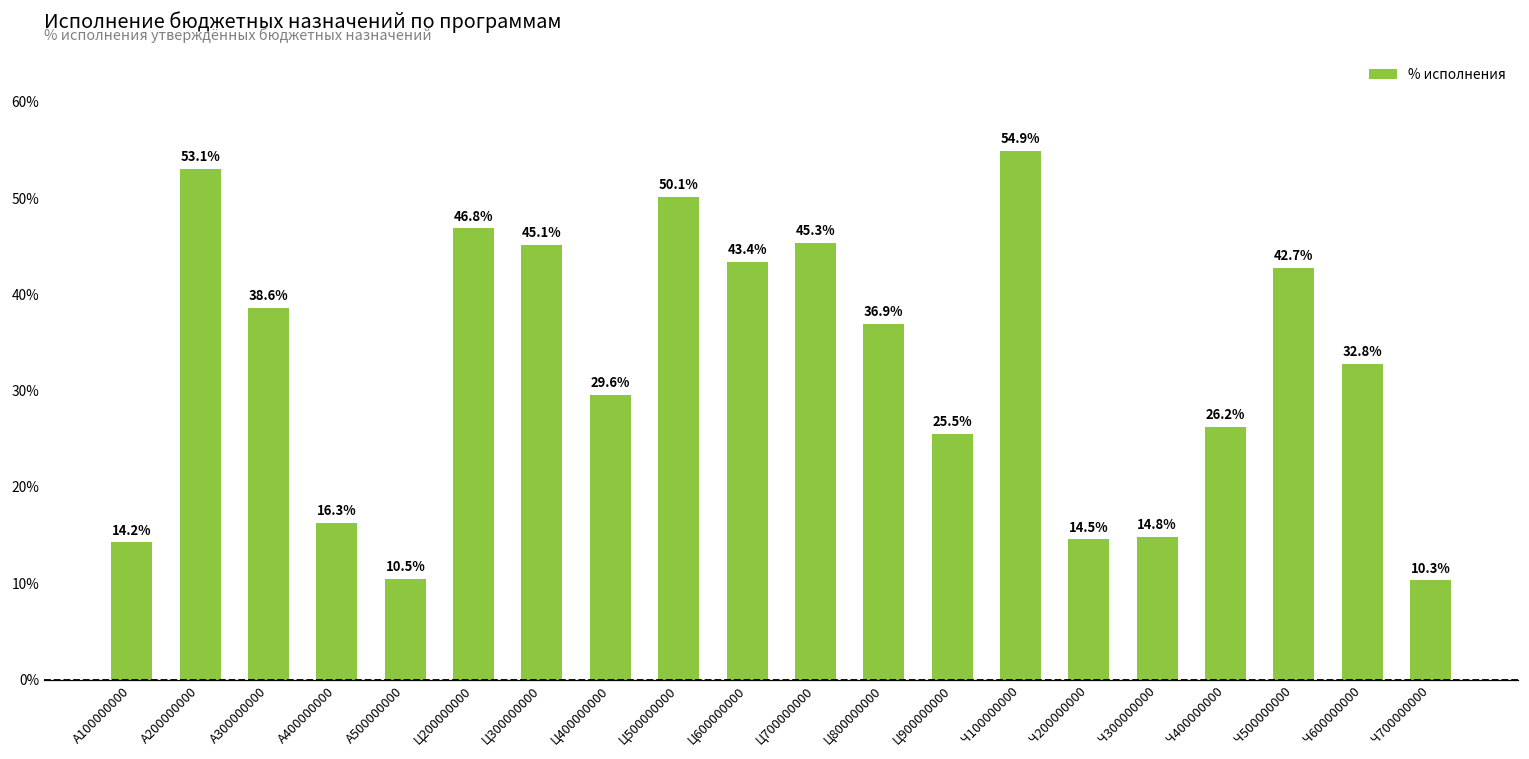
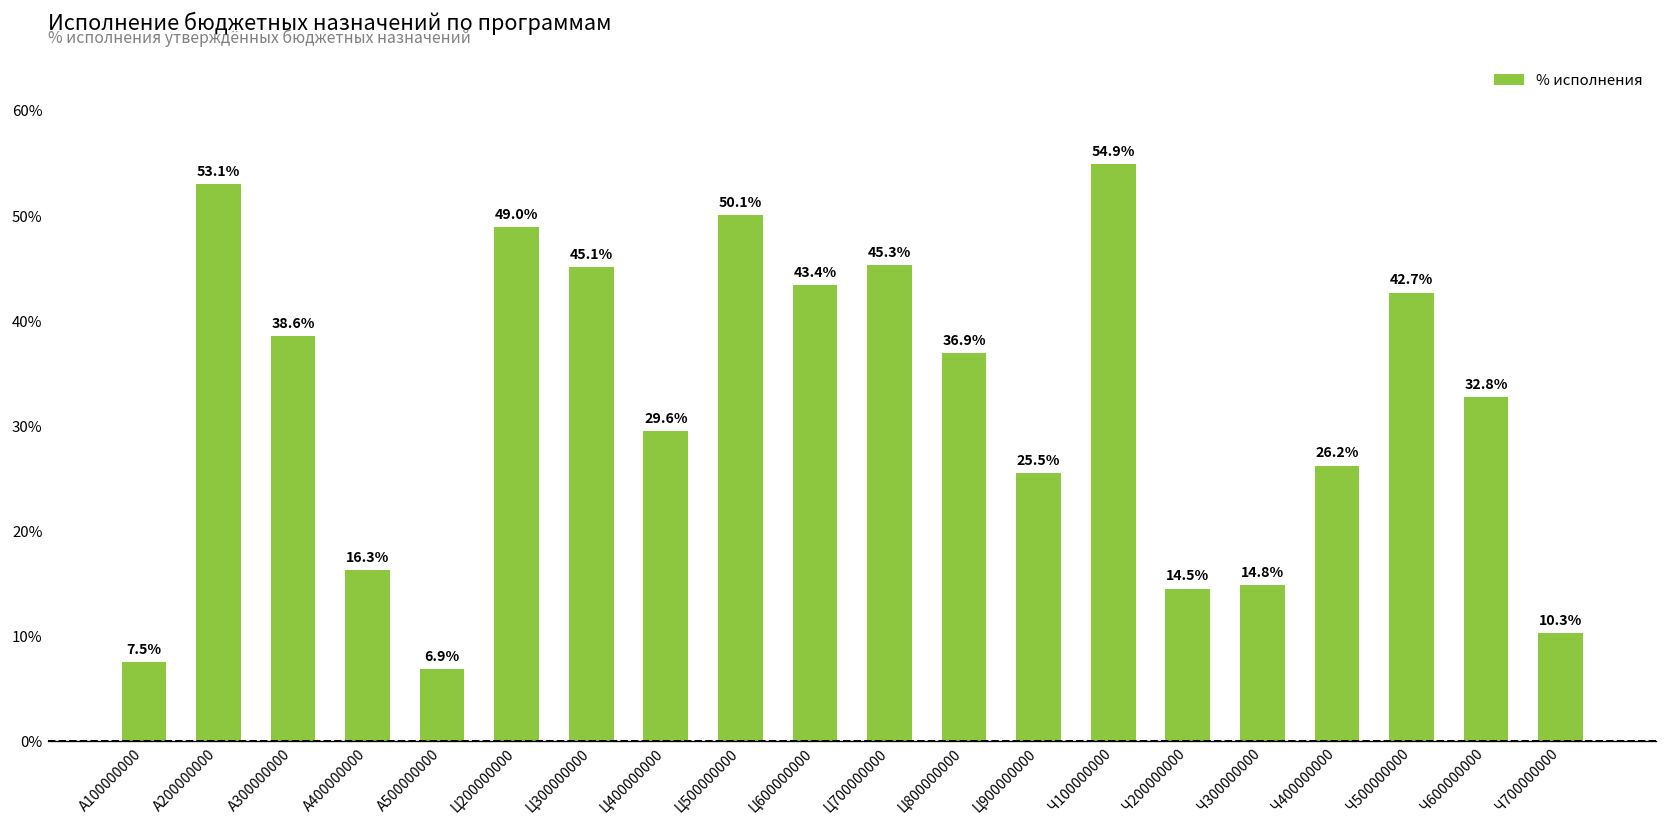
A100000000: 14.2% -> 7.5%
A500000000: 10.5% -> 6.9%
Ц200000000: 46.8% -> 49.0%
